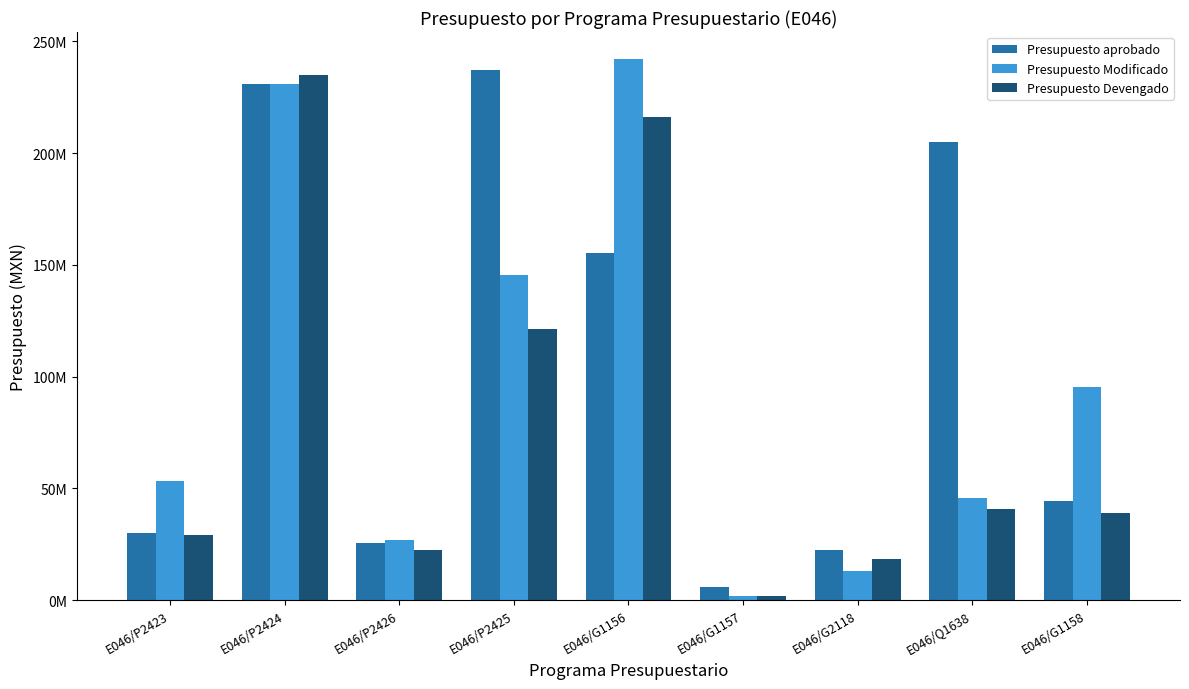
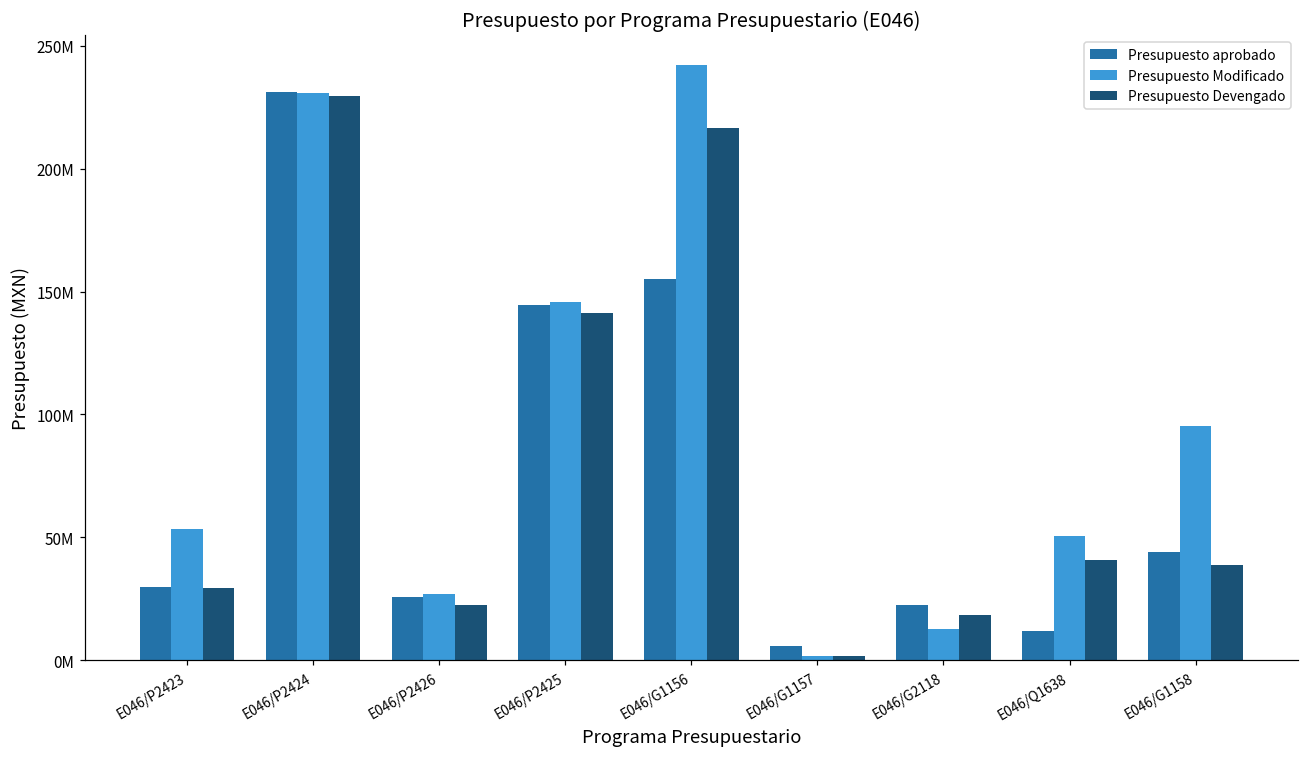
Presupuesto Devengado, E046/P2424: 235000000 -> 230000000
Presupuesto aprobado, E046/P2425: 237000000 -> 144000000
Presupuesto Devengado, E046/P2425: 121000000 -> 141000000
Presupuesto aprobado, E046/Q1638: 205000000 -> 12000000
Presupuesto Modificado, E046/Q1638: 46000000 -> 50000000
